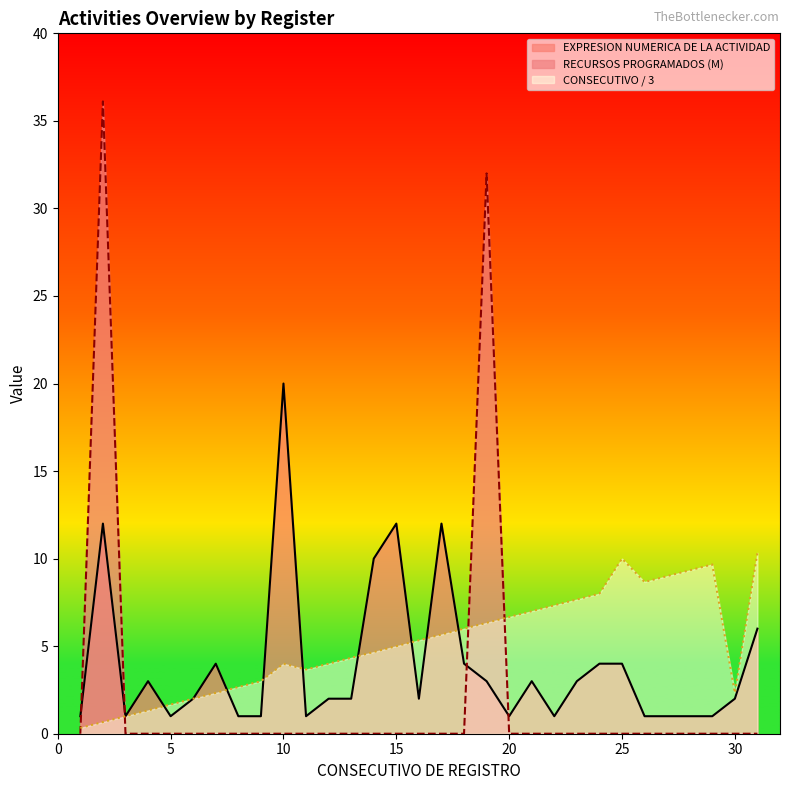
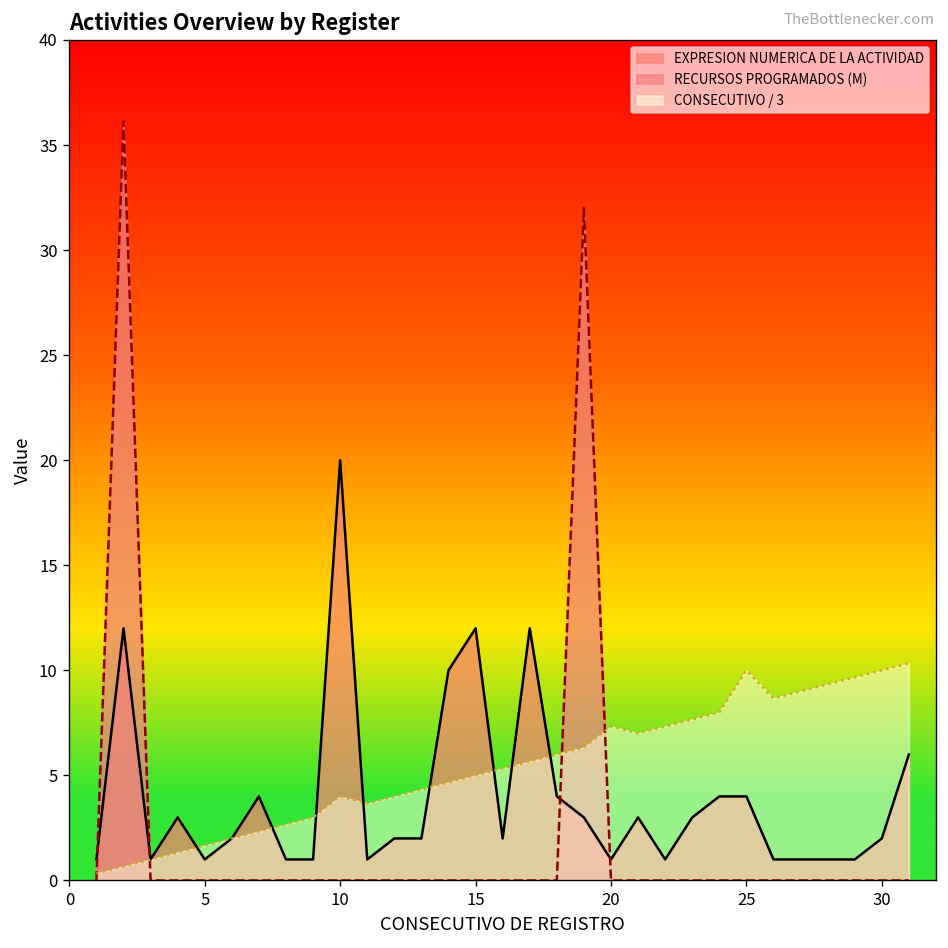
CONSECUTIVO / 3, 20: 6.7 -> 7.3
CONSECUTIVO / 3, 30: 2.3 -> 10.0
